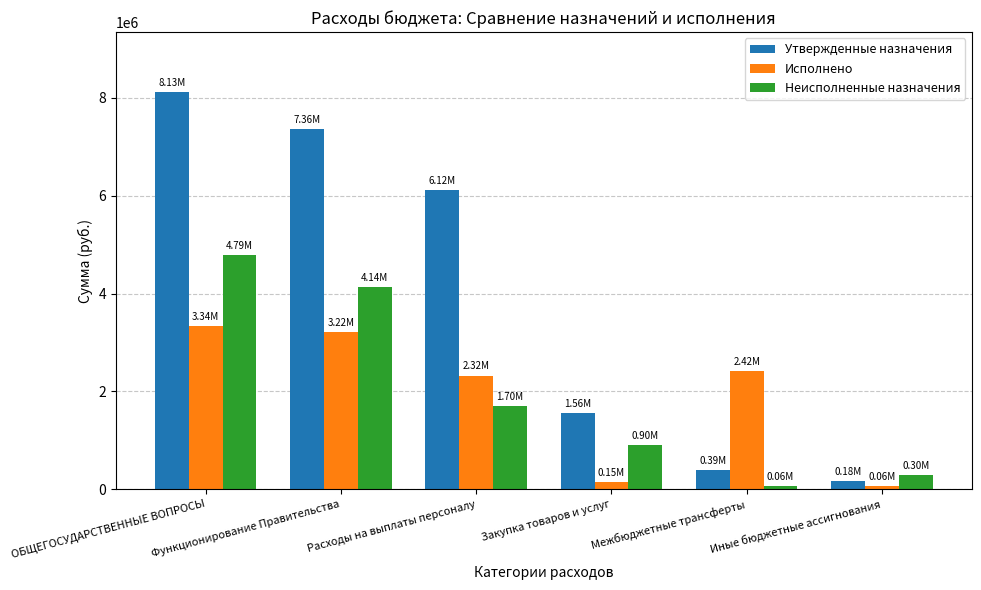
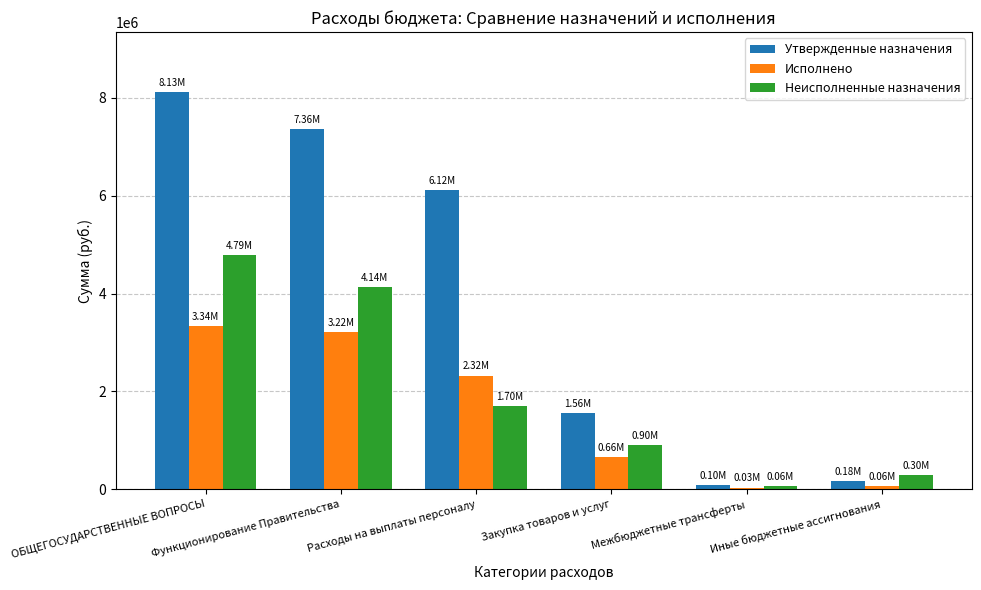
Исполнено, Закупка товаров и услуг: 0.15M -> 0.66M
Утвержденные назначения, Межбюджетные трансферты: 0.39M -> 0.10M
Исполнено, Межбюджетные трансферты: 2.42M -> 0.03M
